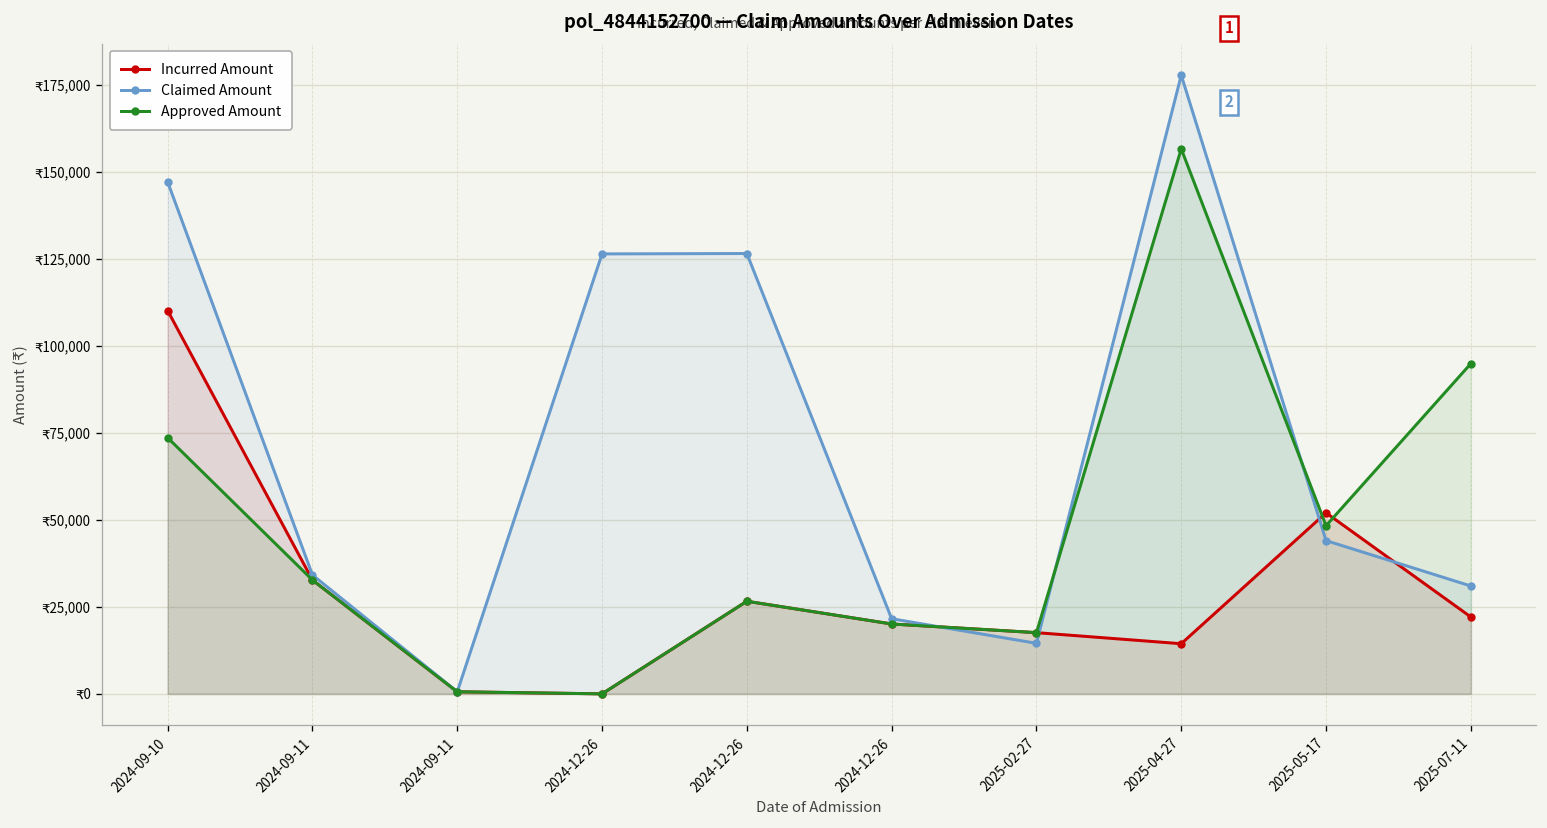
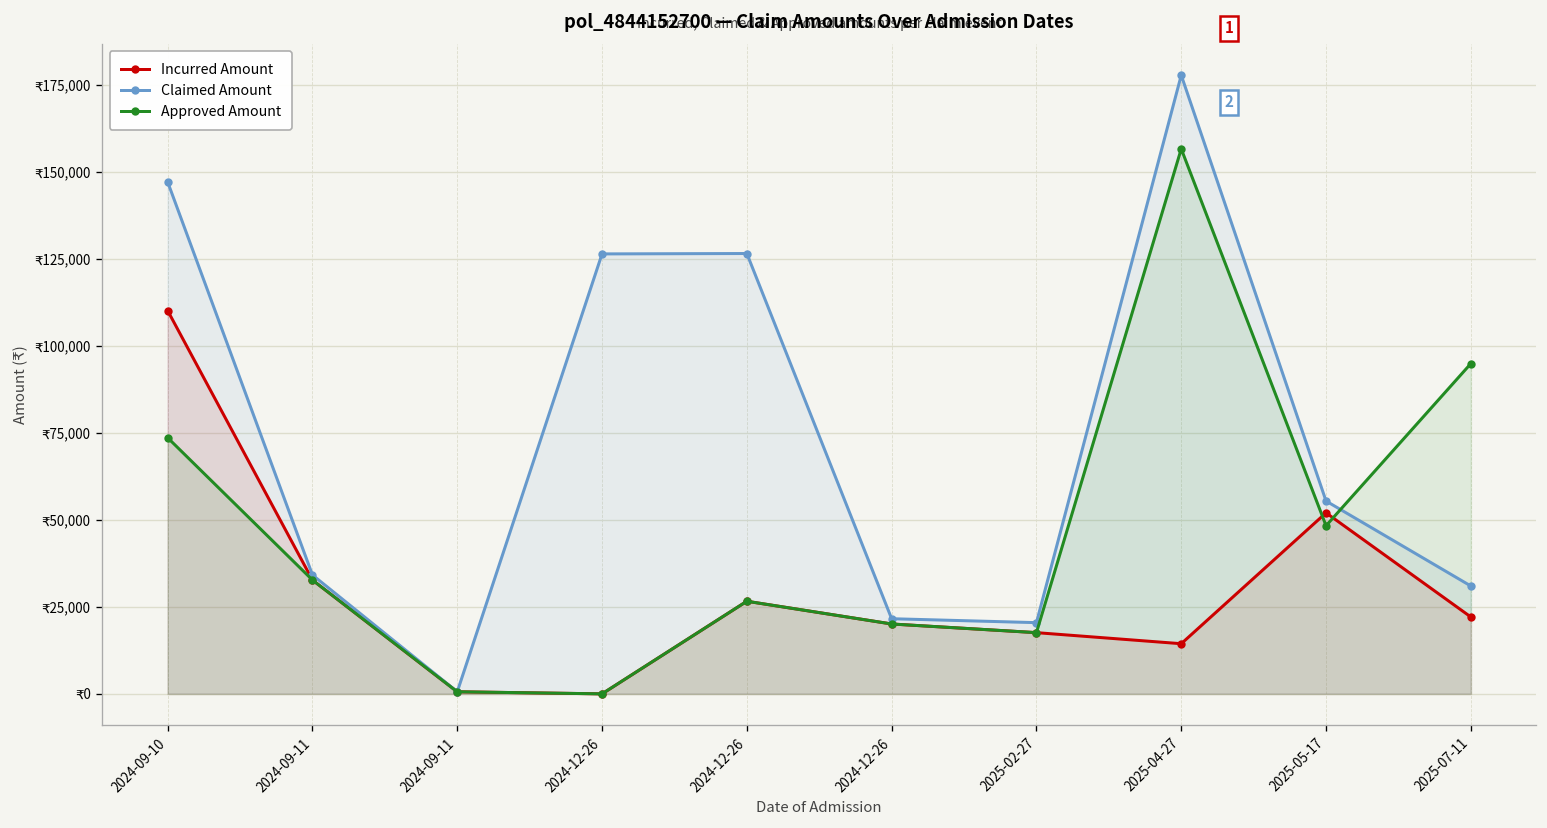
Claimed Amount, 2025-02-27: ₹15,000 -> ₹20,000
Claimed Amount, 2025-05-17: ₹44,000 -> ₹55,000
